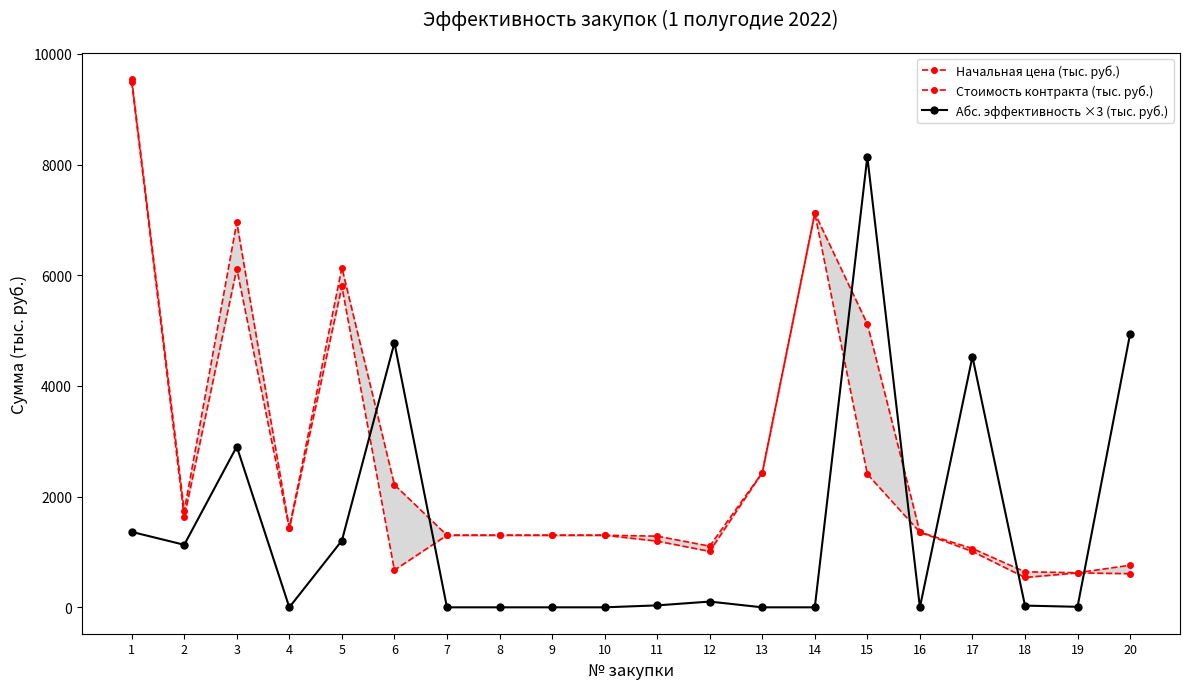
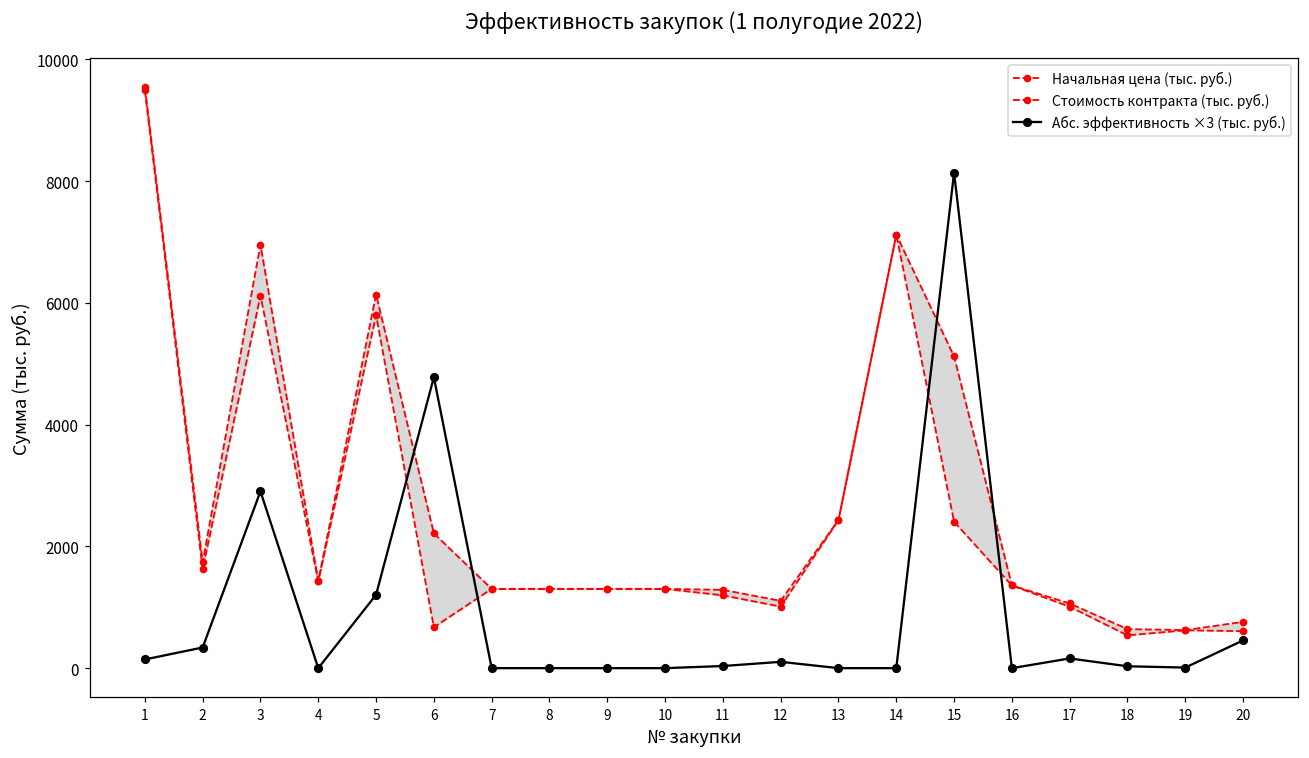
Абс. эффективность ×3 (тыс. руб.), 1: 1400 -> 100
Абс. эффективность ×3 (тыс. руб.), 2: 1100 -> 300
Абс. эффективность ×3 (тыс. руб.), 17: 4500 -> 200
Абс. эффективность ×3 (тыс. руб.), 20: 4900 -> 500
